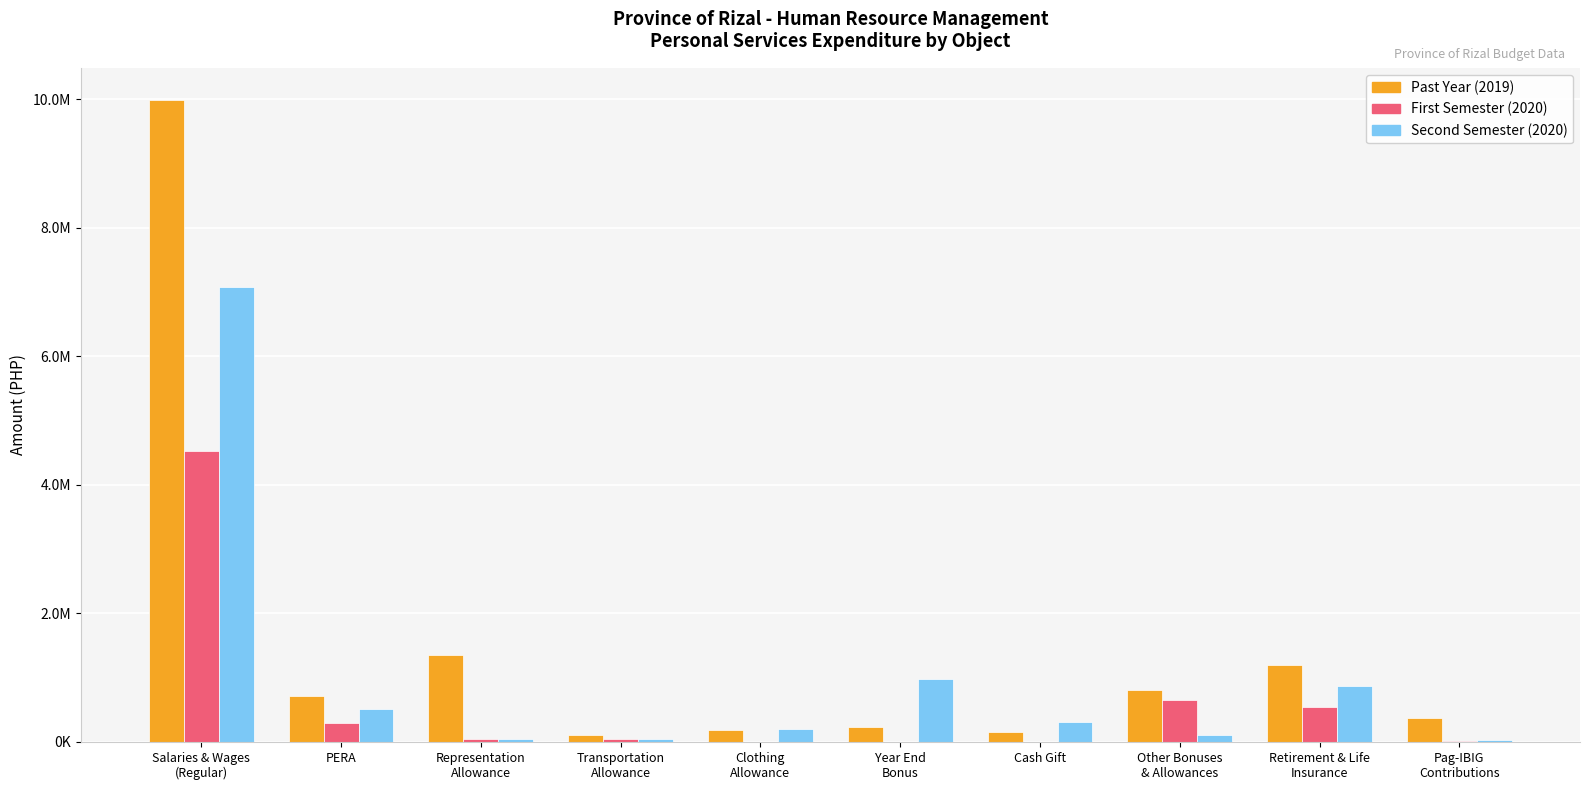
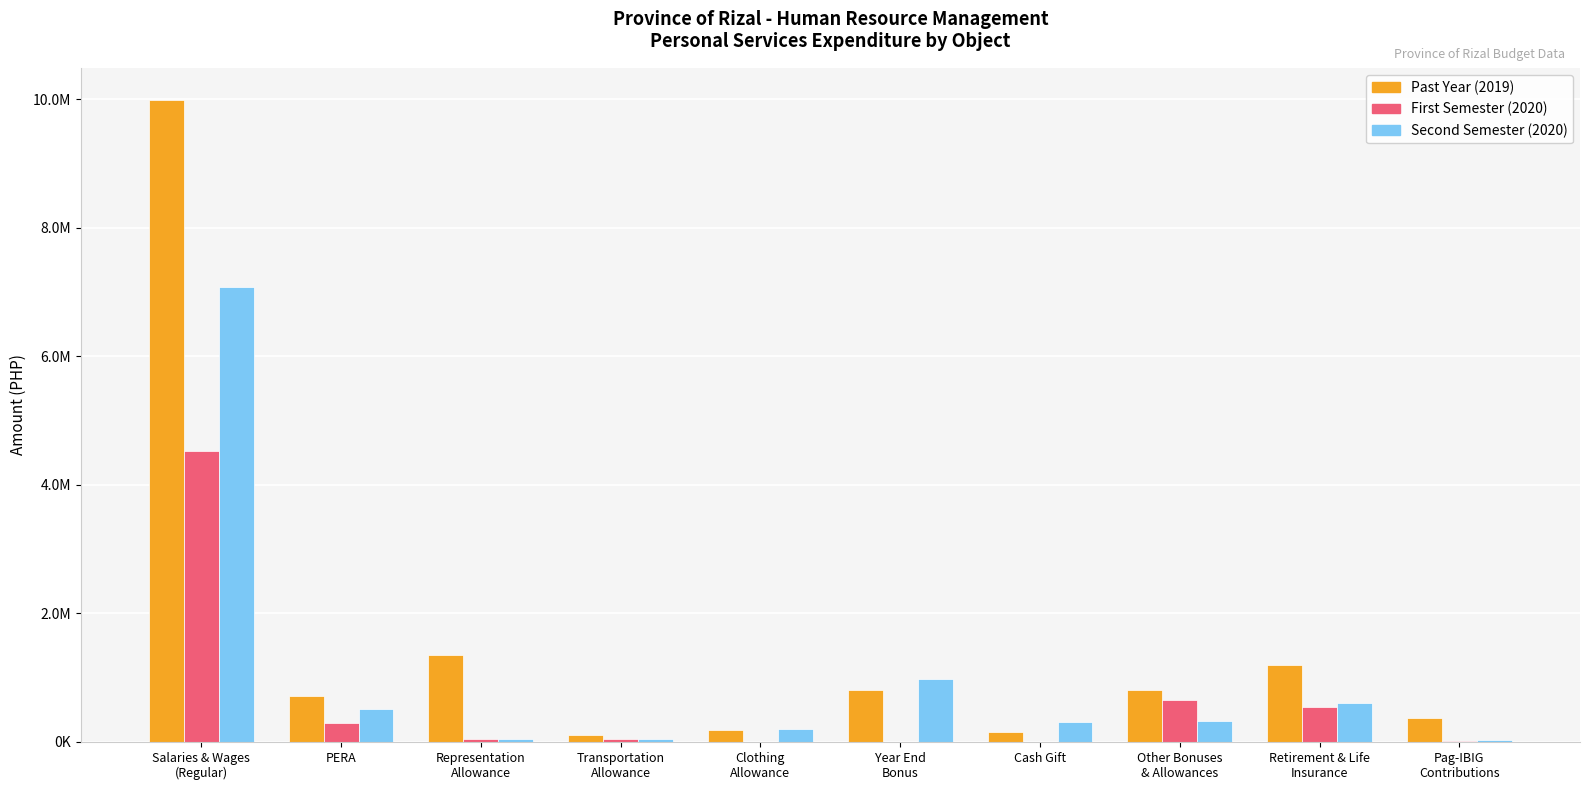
Past Year (2019), Year End Bonus: 200000 -> 800000
Second Semester (2020), Other Bonuses & Allowances: 100000 -> 300000
Second Semester (2020), Retirement & Life Insurance: 900000 -> 600000
